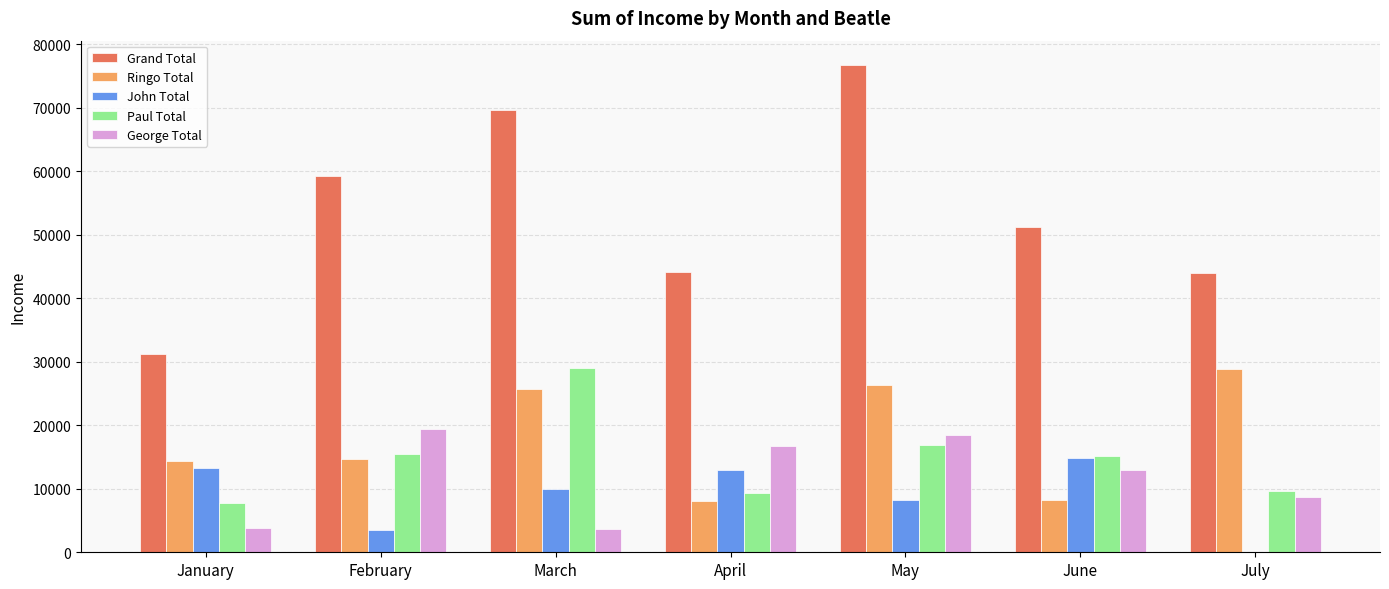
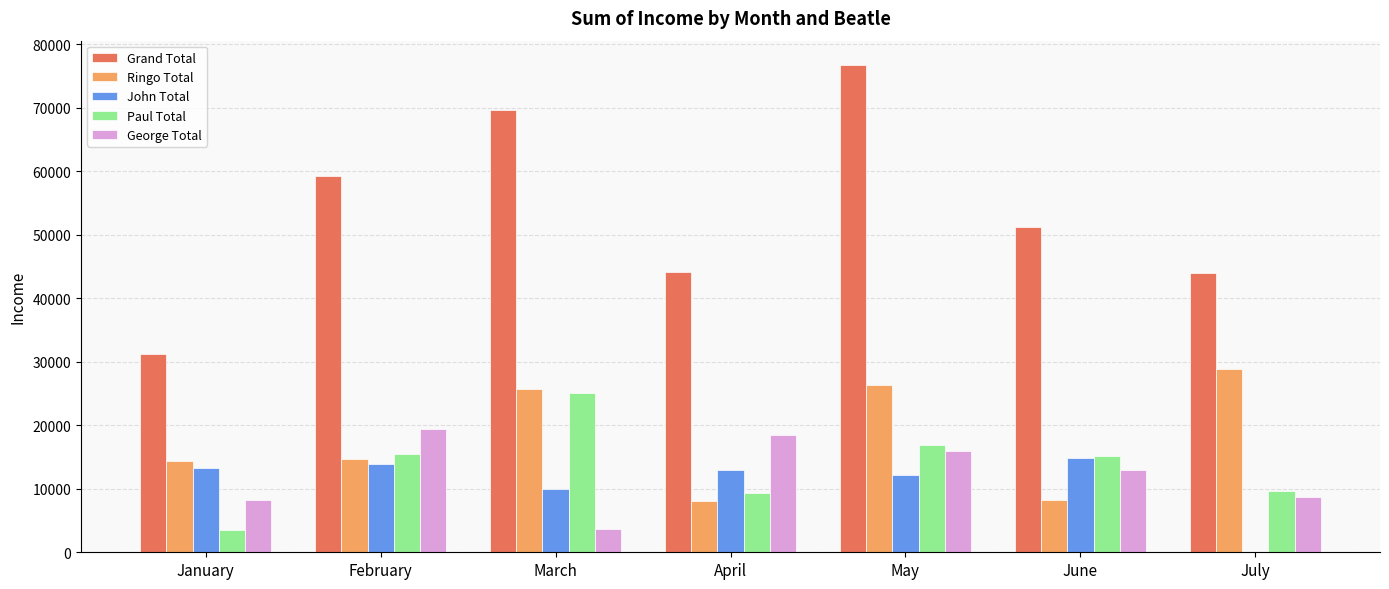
Paul Total, January: 8000 -> 4000
George Total, January: 4000 -> 8000
John Total, February: 4000 -> 14000
Paul Total, March: 29000 -> 25000
George Total, April: 17000 -> 18000
John Total, May: 8000 -> 12000
George Total, May: 18000 -> 16000
